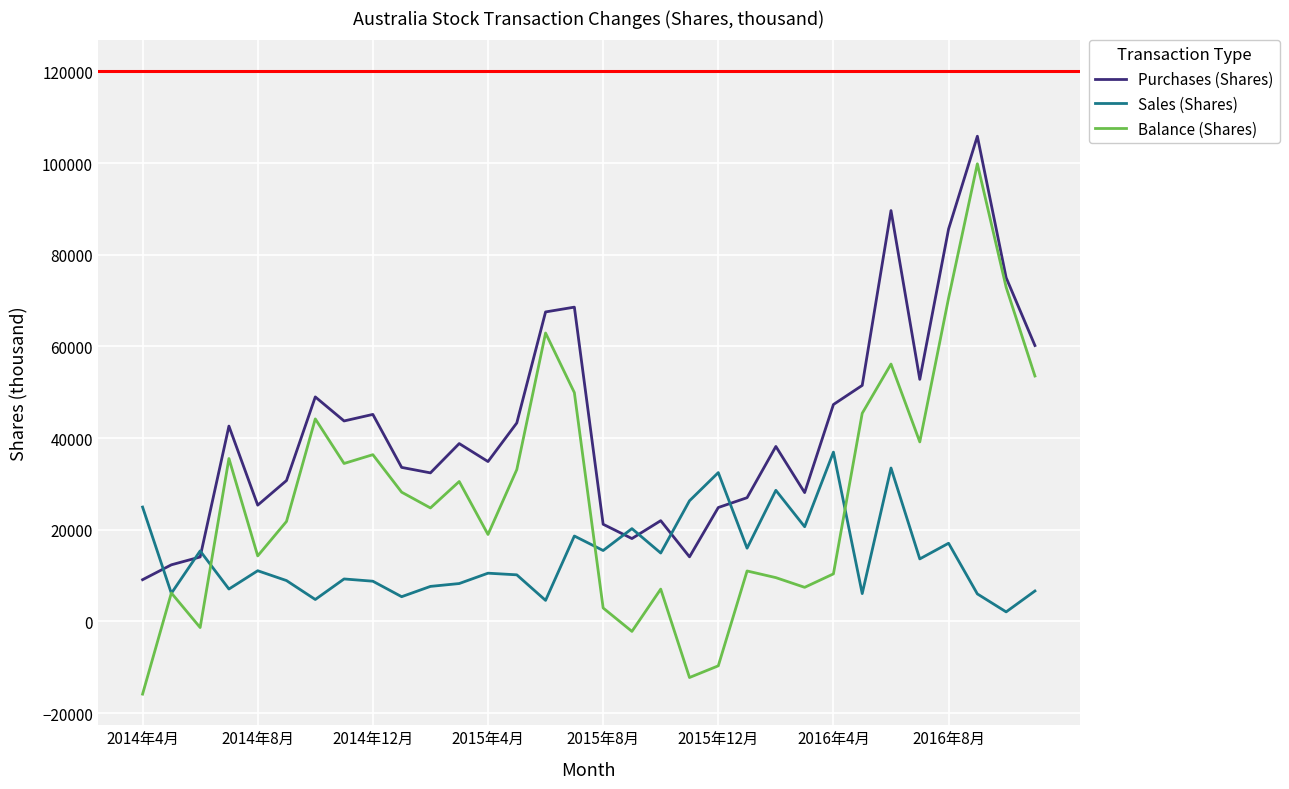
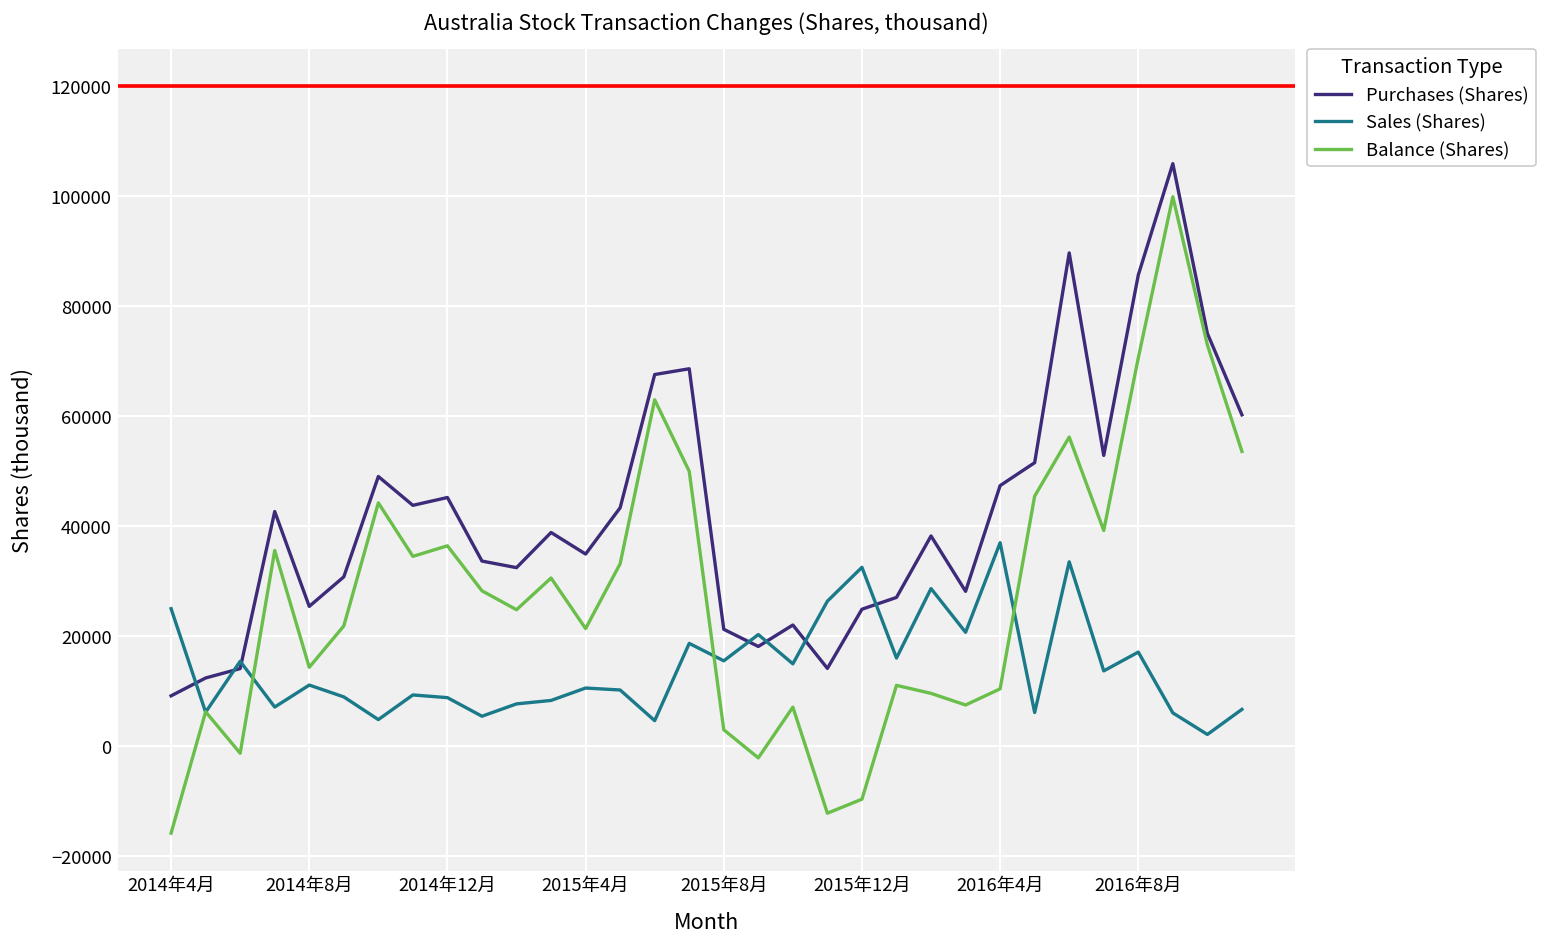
Balance (Shares), 2015年4月: 19000 -> 21000
